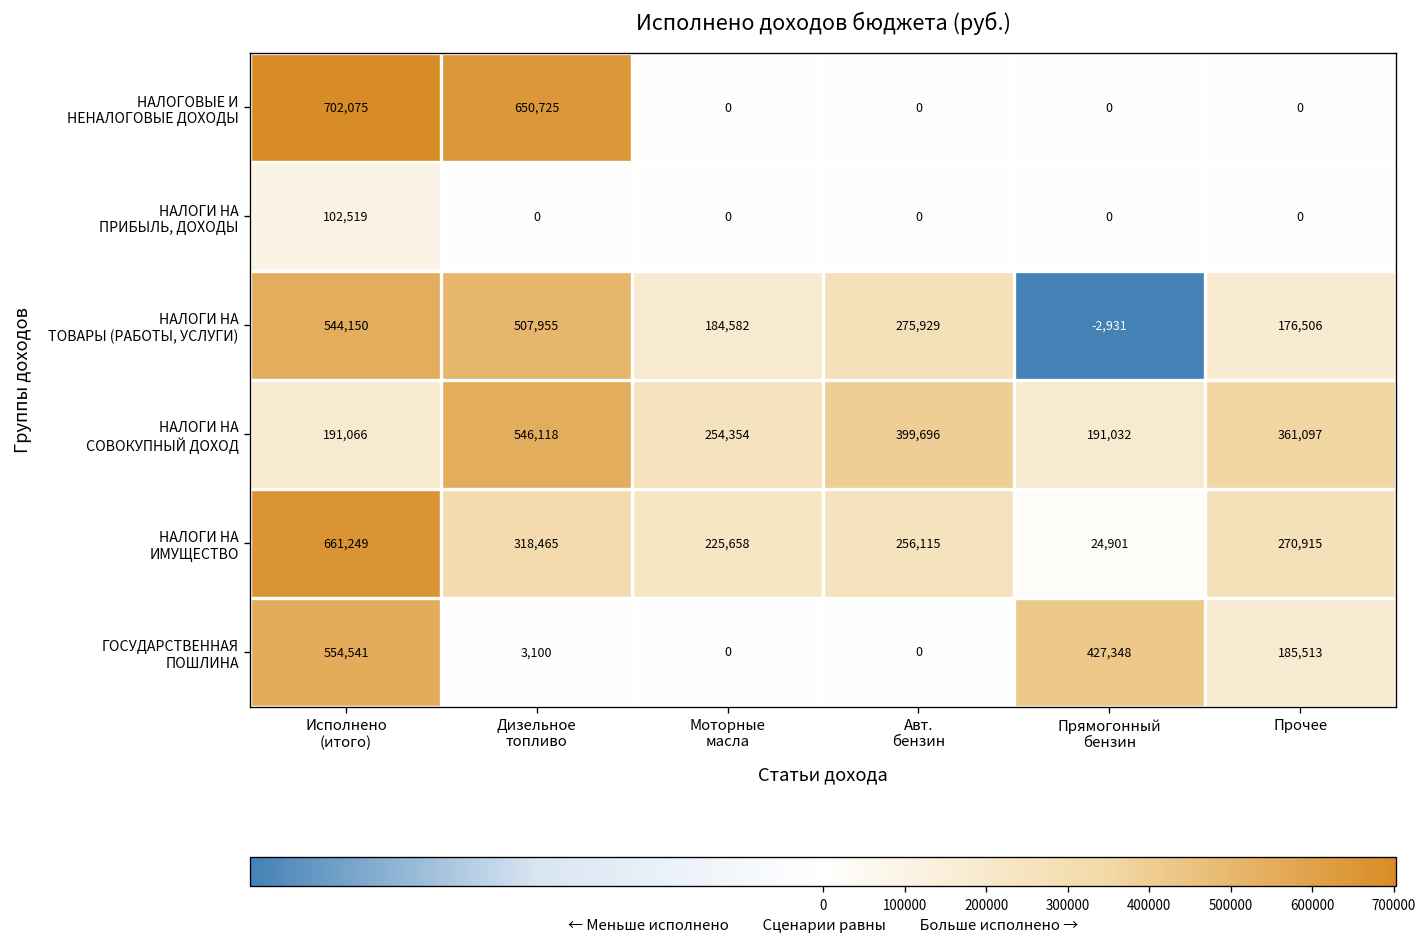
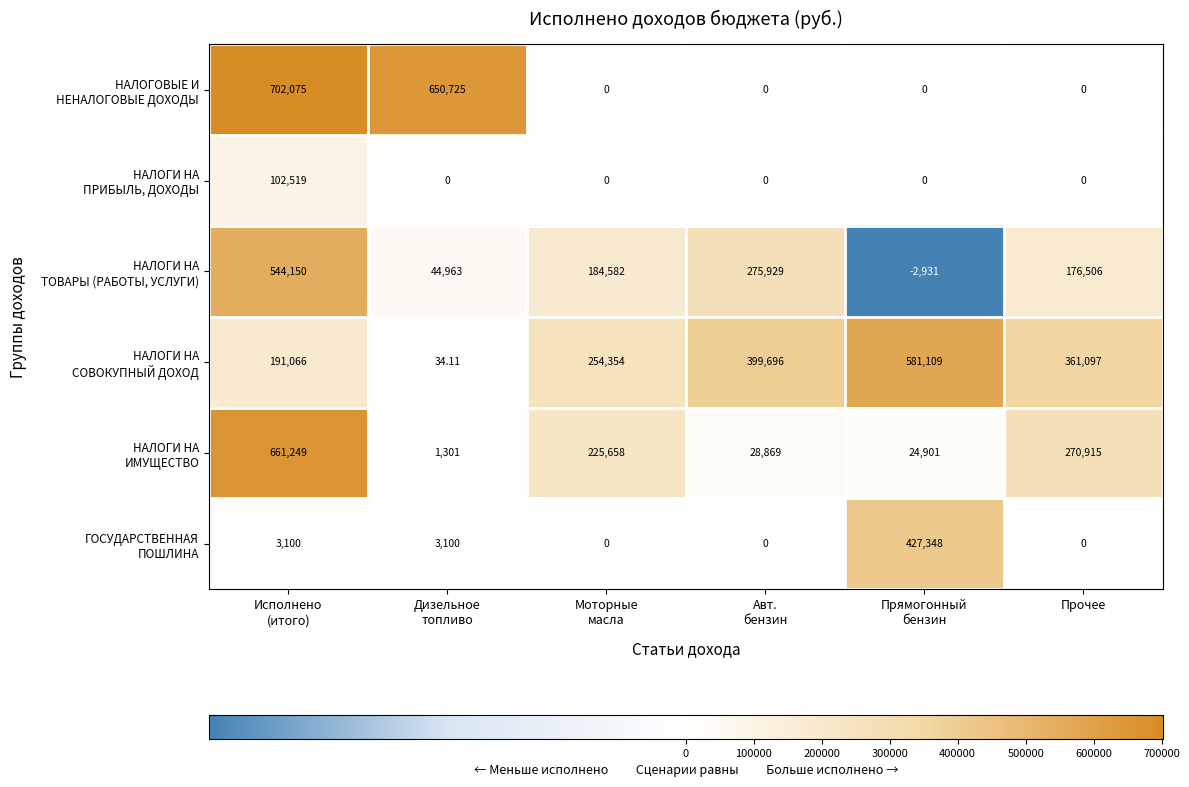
НАЛОГИ НА ТОВАРЫ (РАБОТЫ, УСЛУГИ), Дизельное топливо: 507,955 -> 44,963
НАЛОГИ НА СОВОКУПНЫЙ ДОХОД, Дизельное топливо: 546,118 -> 34.11
НАЛОГИ НА СОВОКУПНЫЙ ДОХОД, Прямогонный бензин: 191,032 -> 581,109
НАЛОГИ НА ИМУЩЕСТВО, Дизельное топливо: 318,465 -> 1,301
НАЛОГИ НА ИМУЩЕСТВО, Авт. бензин: 256,115 -> 28,869
ГОСУДАРСТВЕННАЯ ПОШЛИНА, Исполнено (итого): 554,541 -> 3,100
ГОСУДАРСТВЕННАЯ ПОШЛИНА, Прочее: 185,513 -> 0
